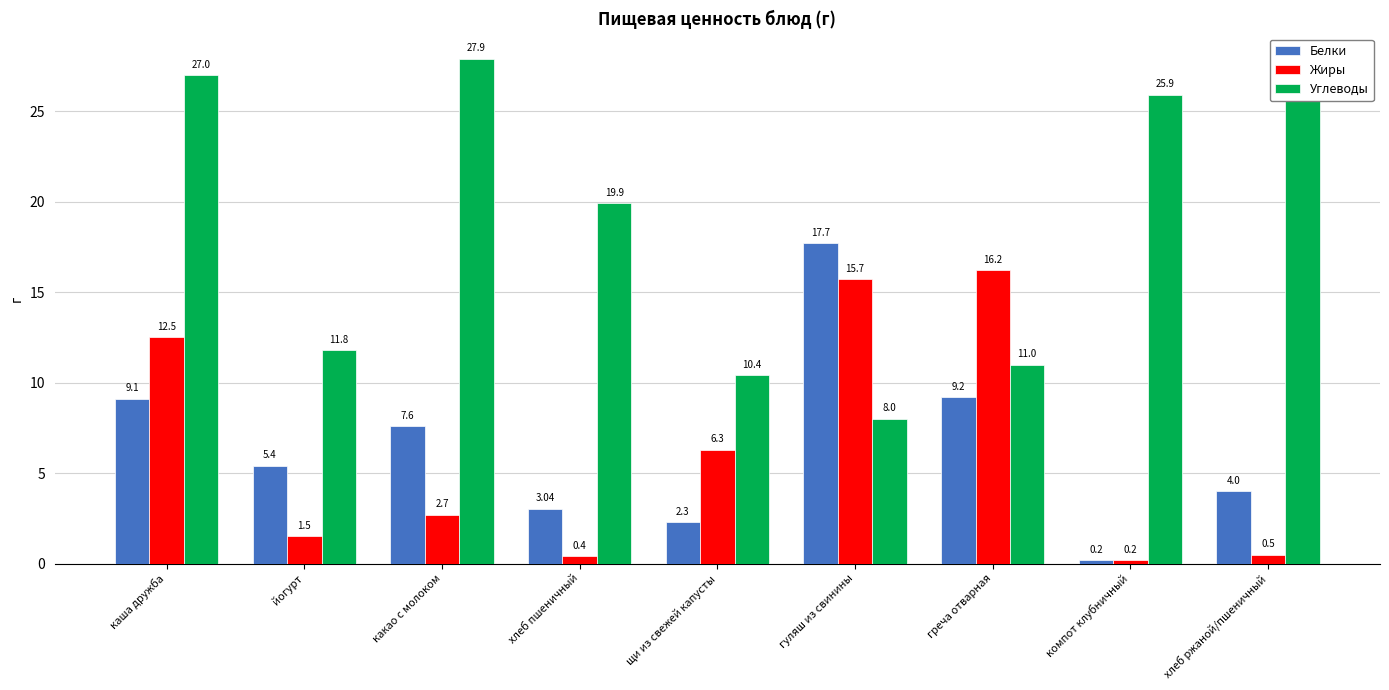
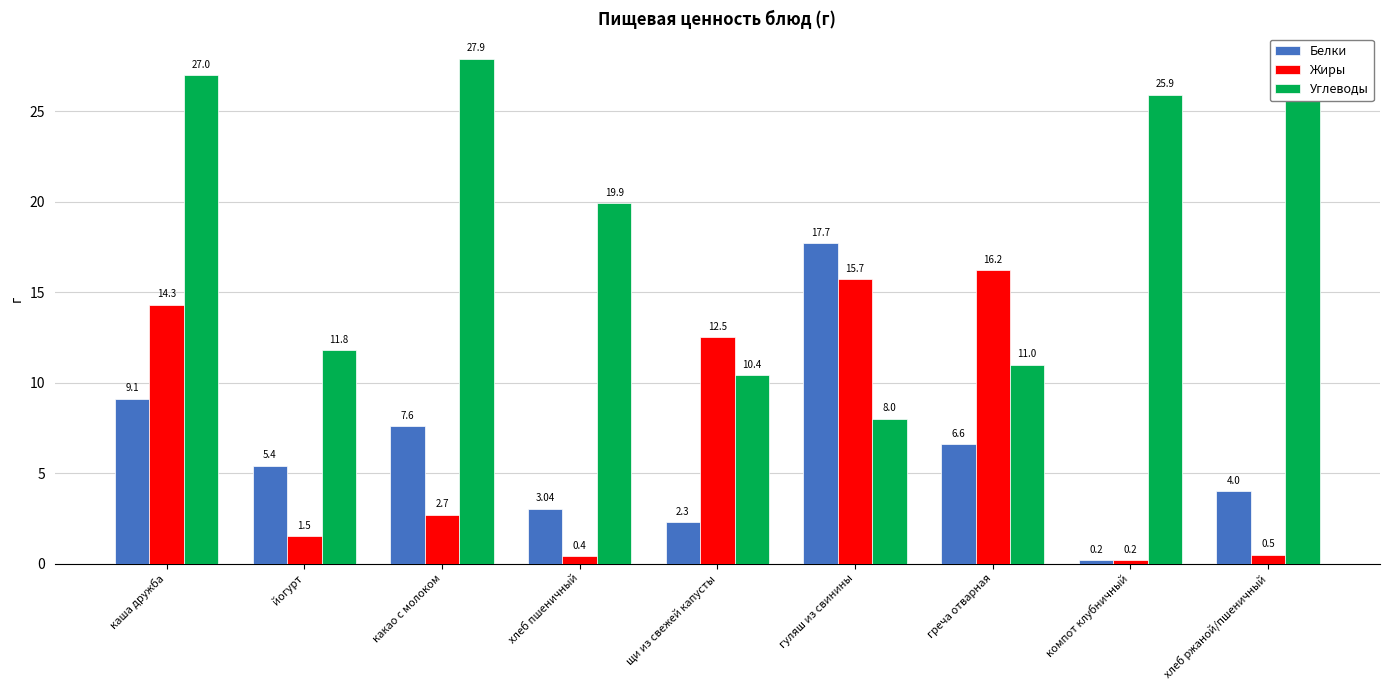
Жиры, каша дружба: 12.5 -> 14.3
Жиры, щи из свежей капусты: 6.3 -> 12.5
Белки, греча отварная: 9.2 -> 6.6
